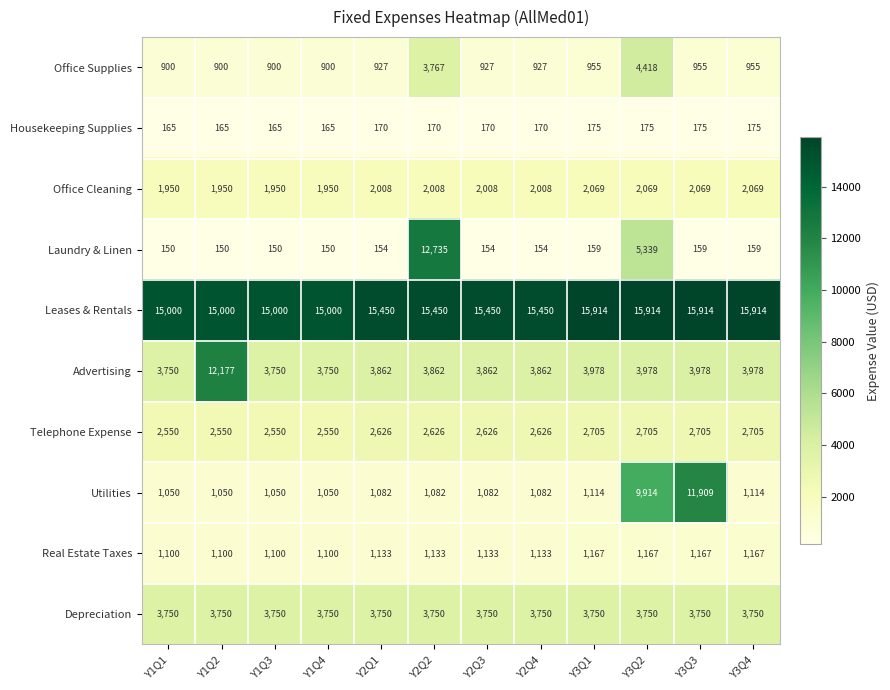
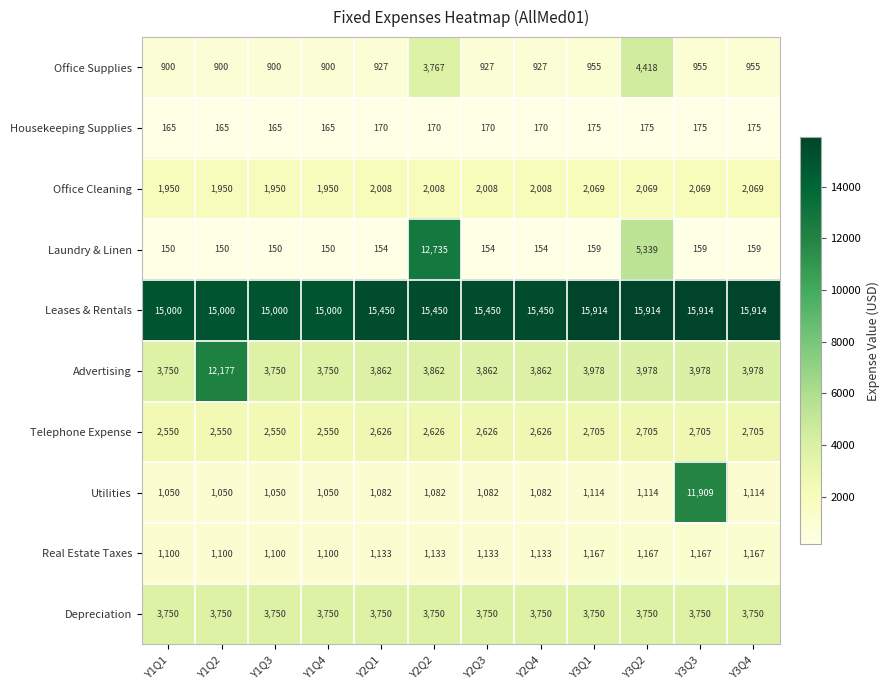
Utilities, Y3Q2: 9,914 -> 1,114
